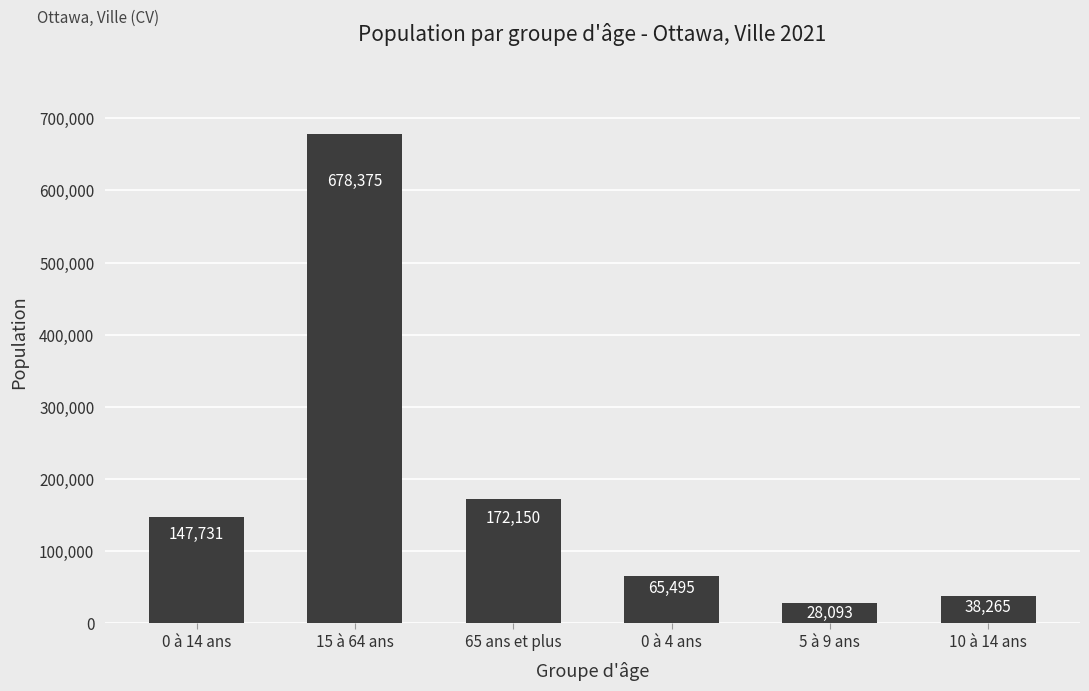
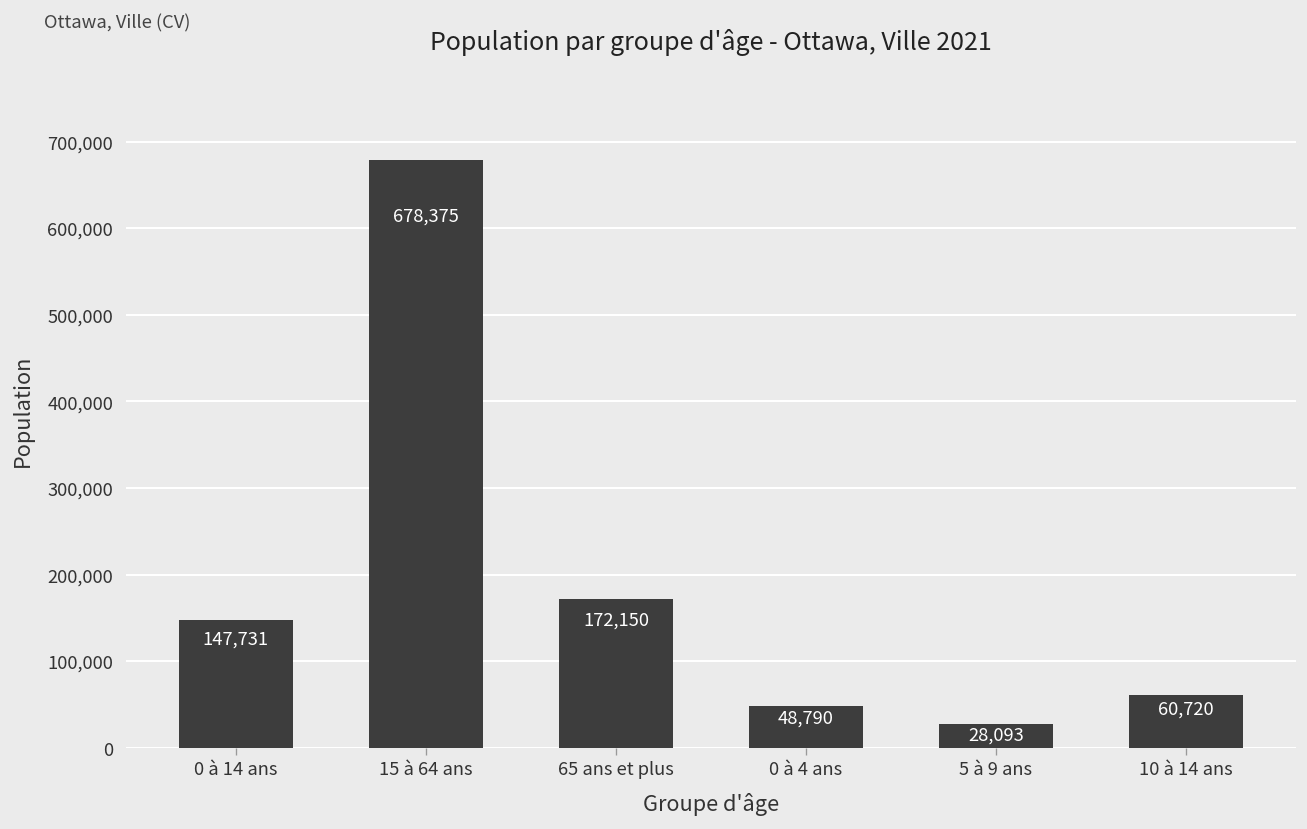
0 à 4 ans: 65,495 -> 48,790
10 à 14 ans: 38,265 -> 60,720
